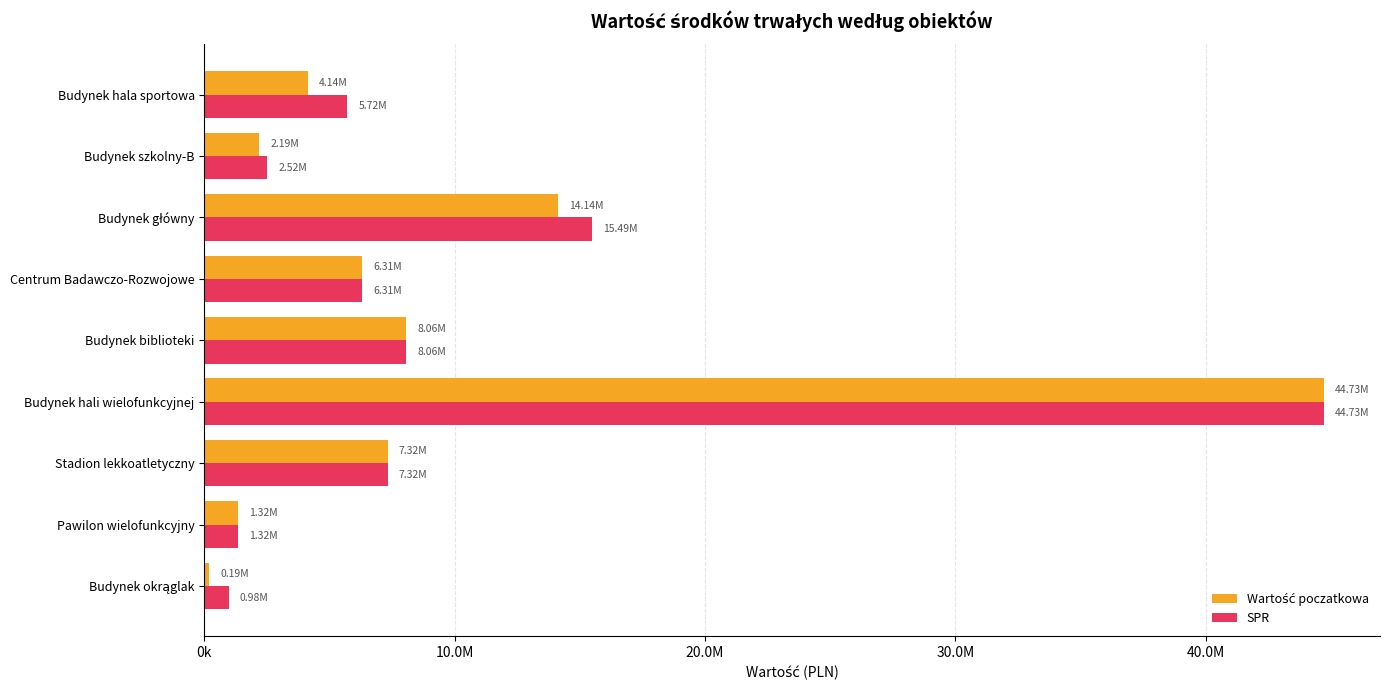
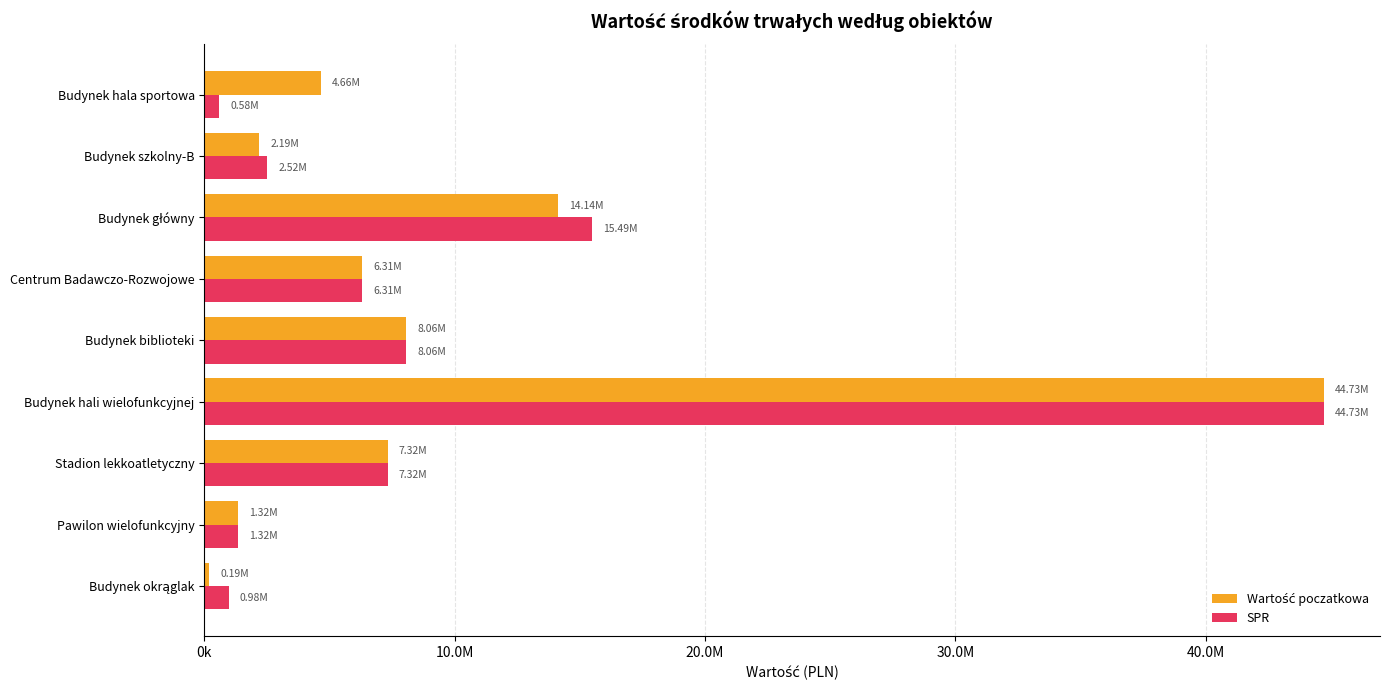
Wartość poczatkowa, Budynek hala sportowa: 4.14M -> 4.66M
SPR, Budynek hala sportowa: 5.72M -> 0.58M
